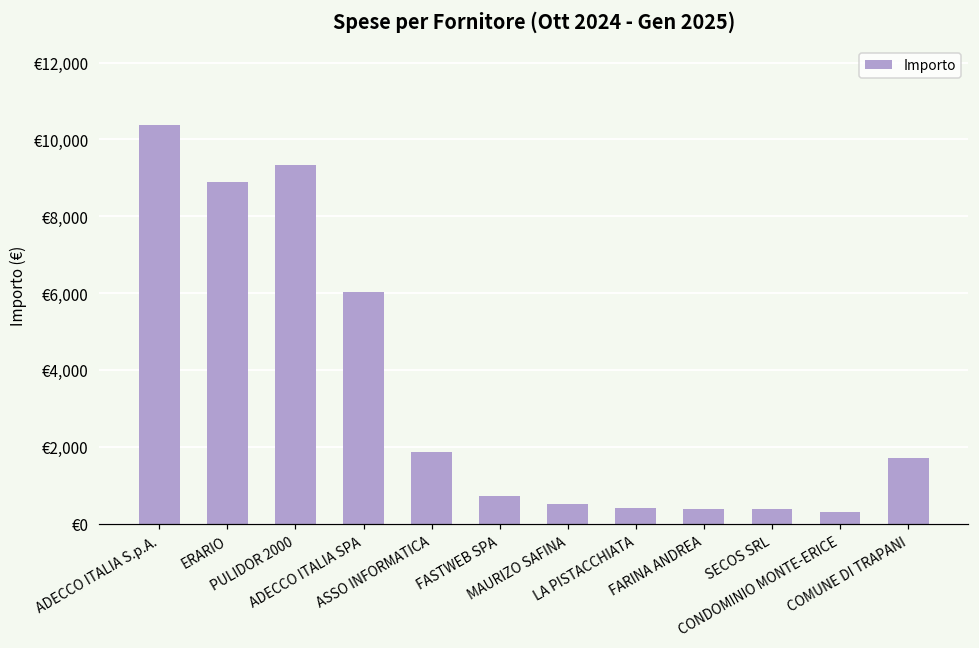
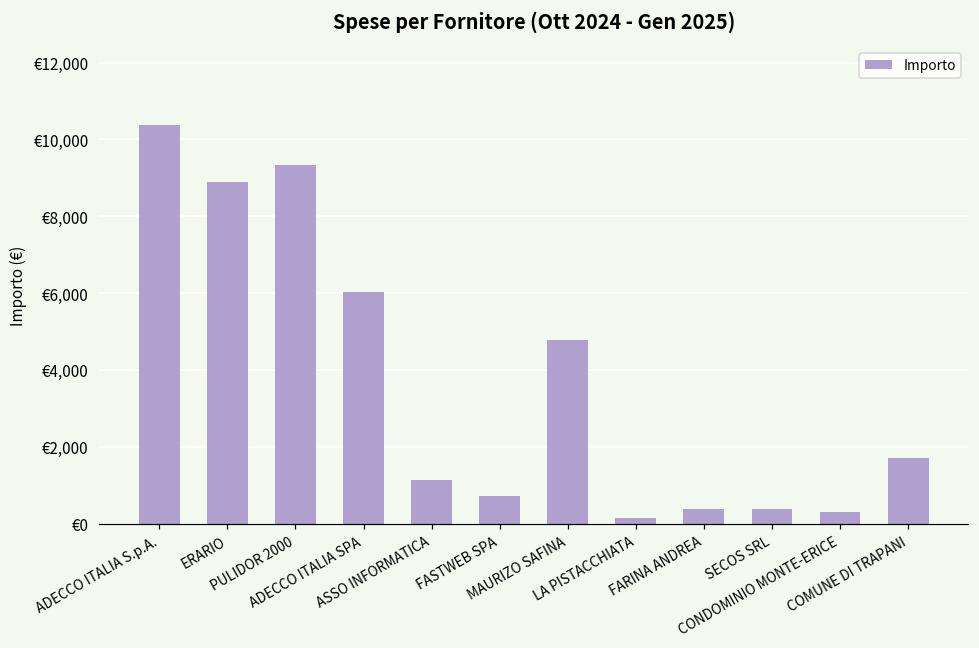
ASSO INFORMATICA: €1,900 -> €1,100
MAURIZO SAFINA: €500 -> €4,800
LA PISTACCHIATA: €400 -> €100
